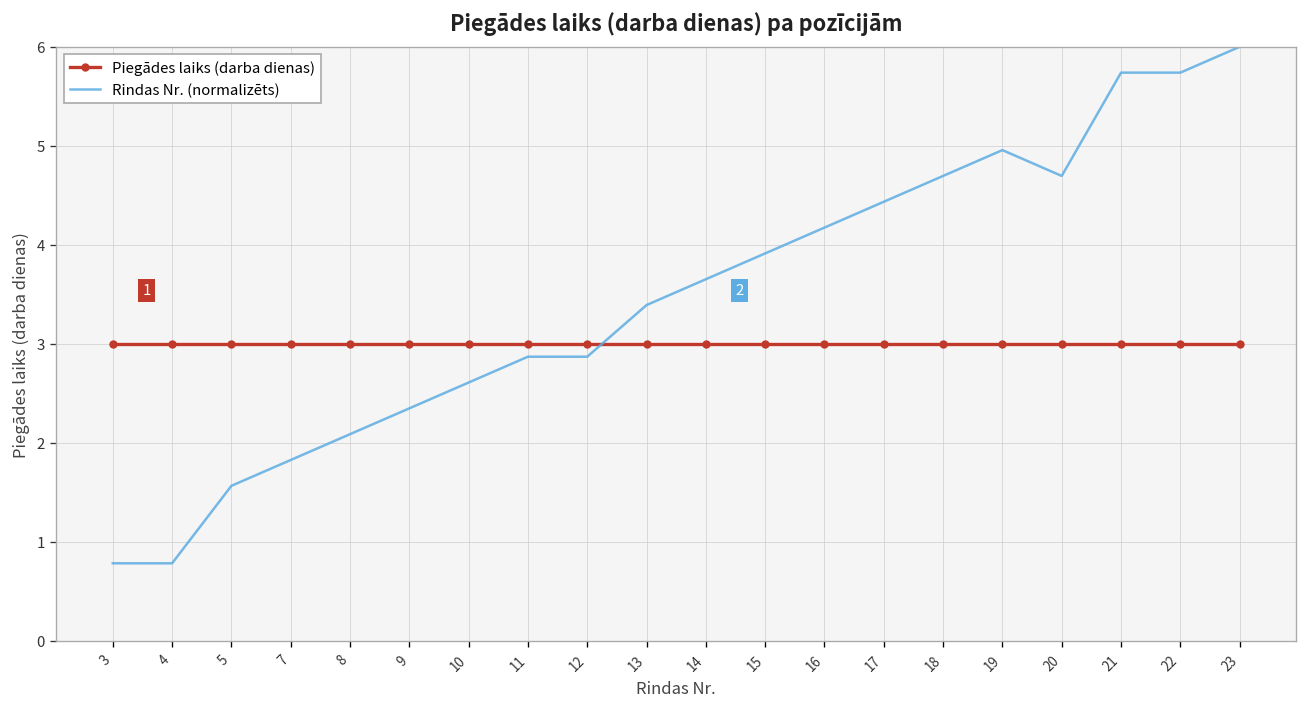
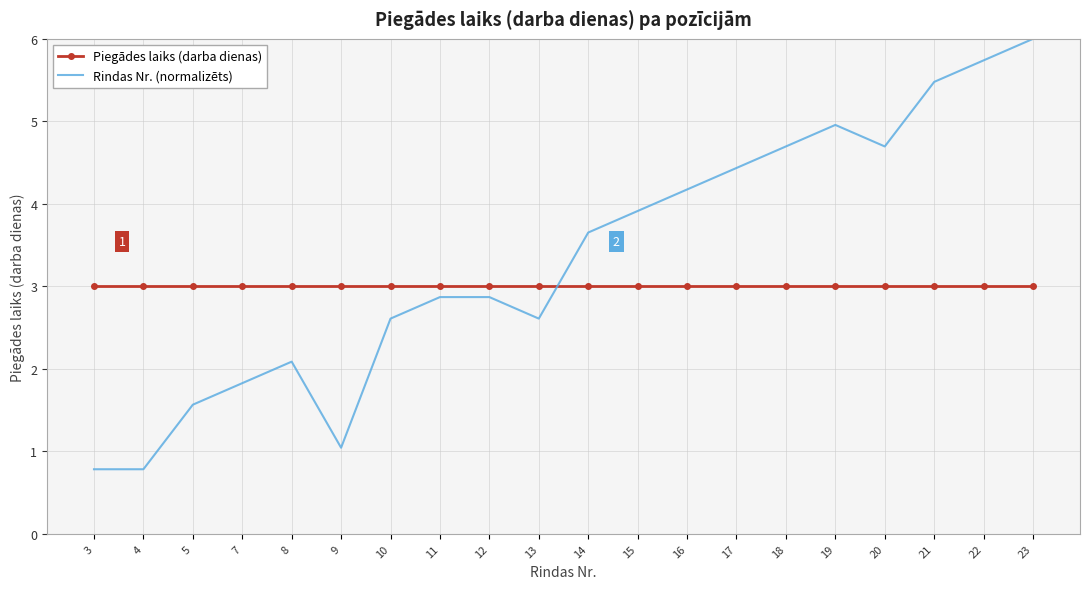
Rindas Nr. (normalizēts), 9: 2.3 -> 1.0
Rindas Nr. (normalizēts), 13: 3.4 -> 2.6
Rindas Nr. (normalizēts), 21: 5.7 -> 5.5
